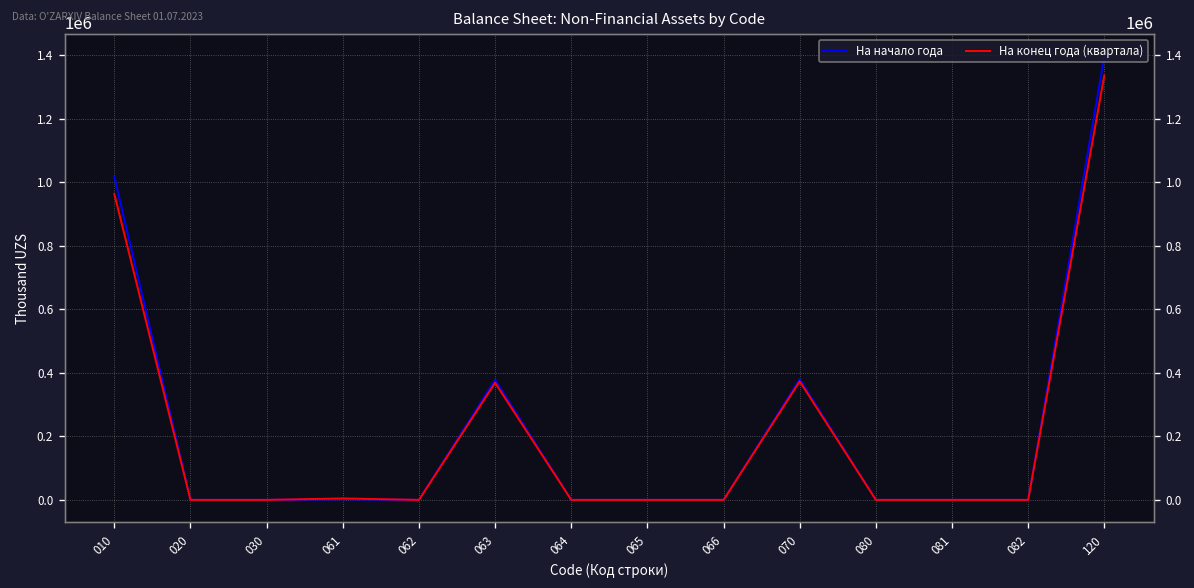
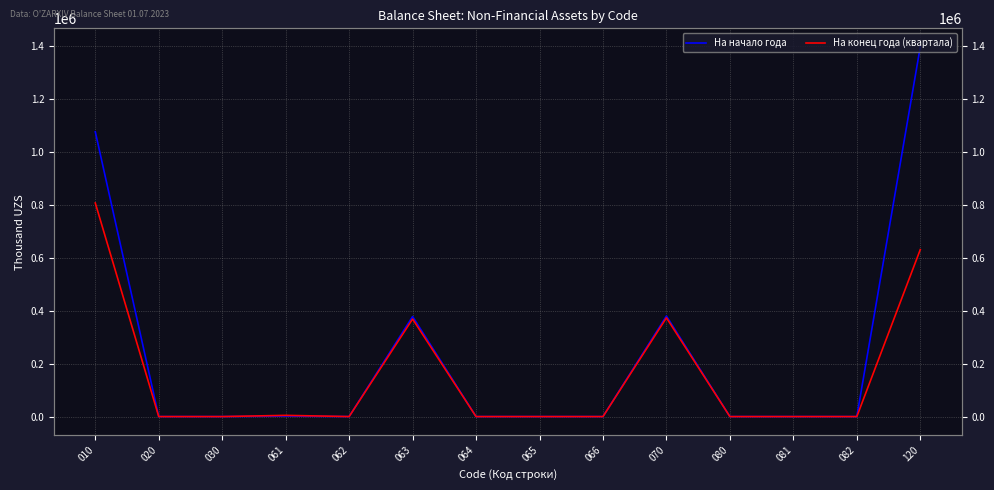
На начало года, 010: 1020000 -> 1080000
На конец года (квартала), 010: 960000 -> 810000
На конец года (квартала), 120: 1340000 -> 630000
